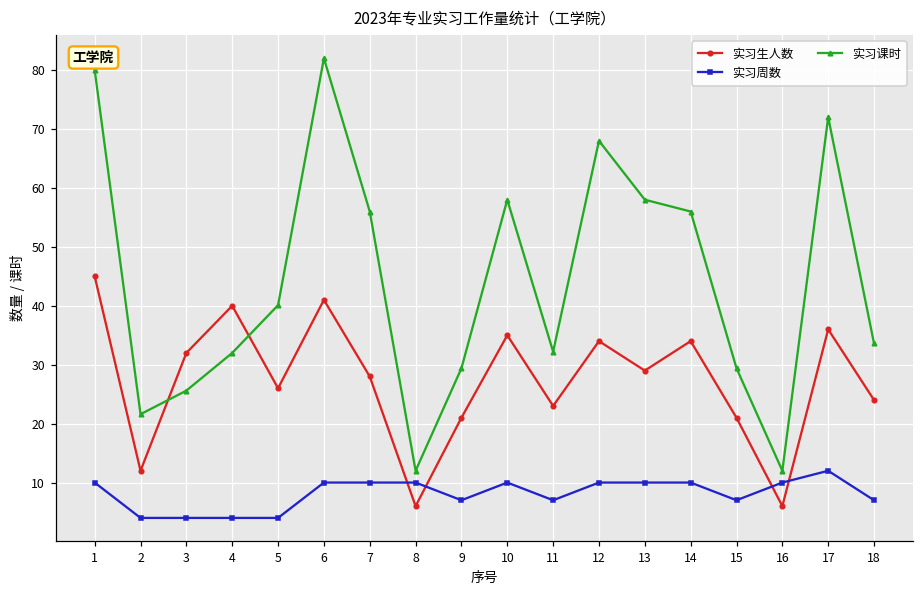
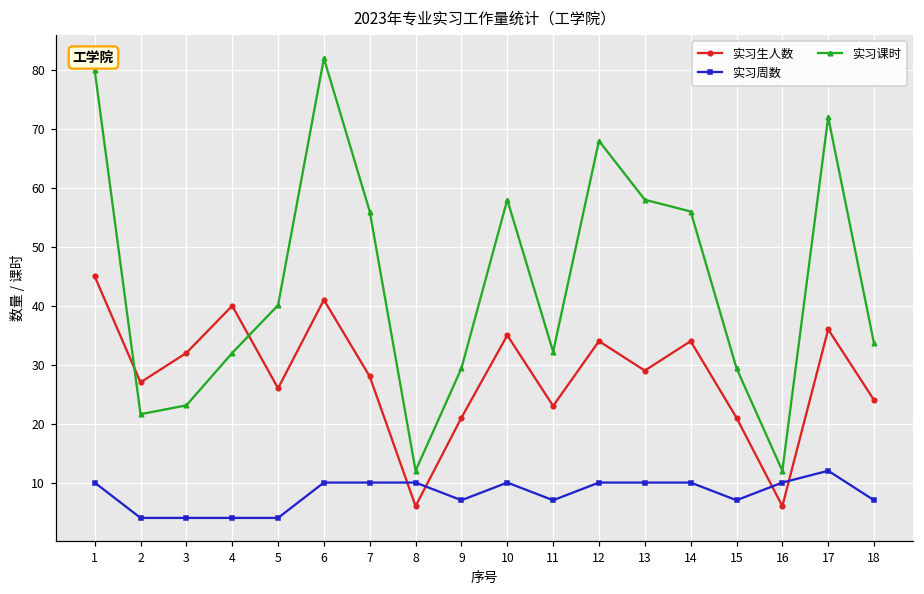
实习生人数, 2: 12 -> 27
实习课时, 3: 26 -> 23
